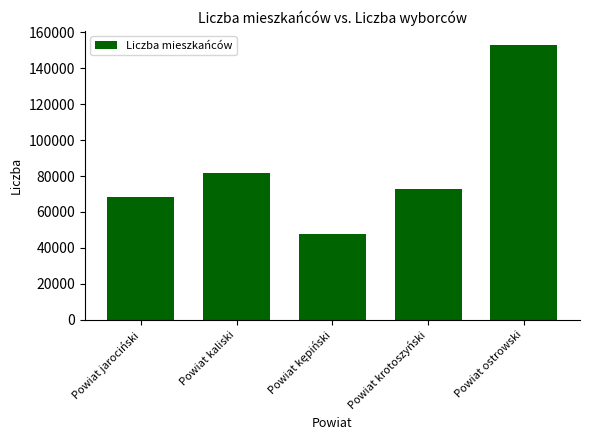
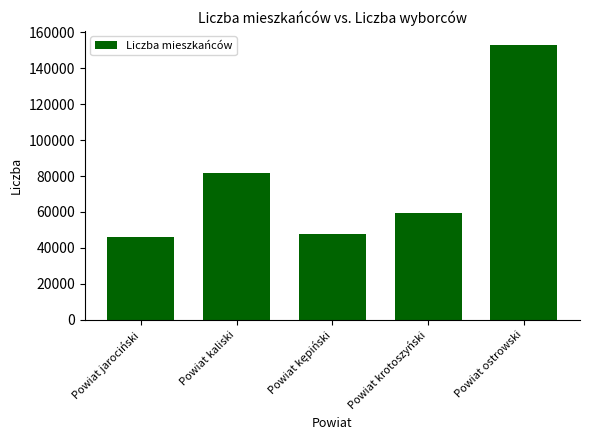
Powiat jarociński: 68000 -> 46000
Powiat krotoszyński: 73000 -> 60000
